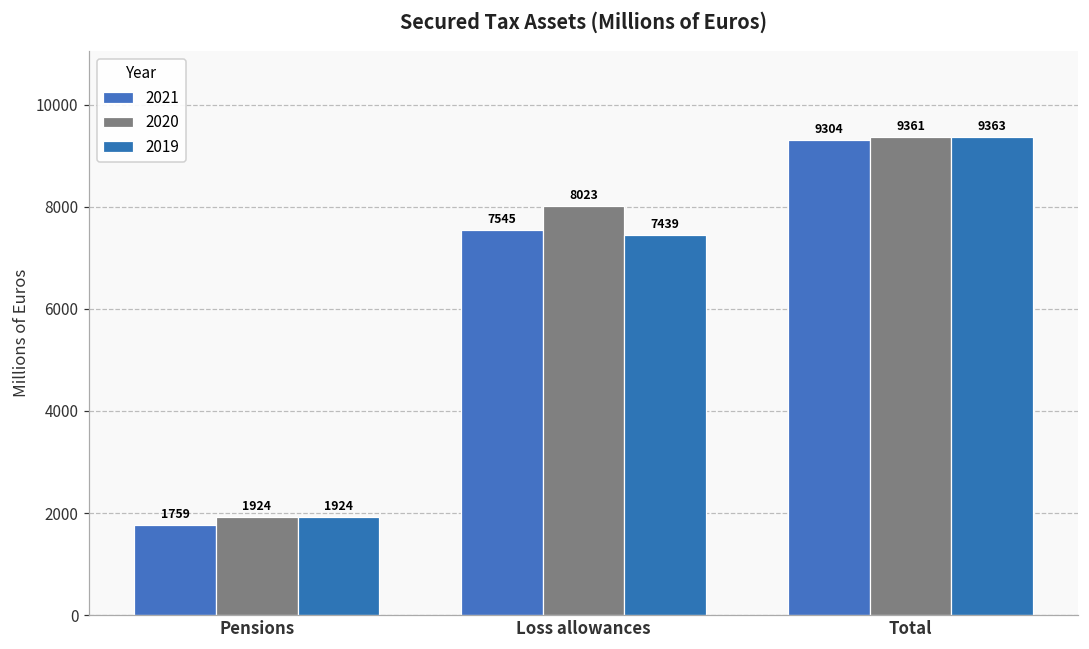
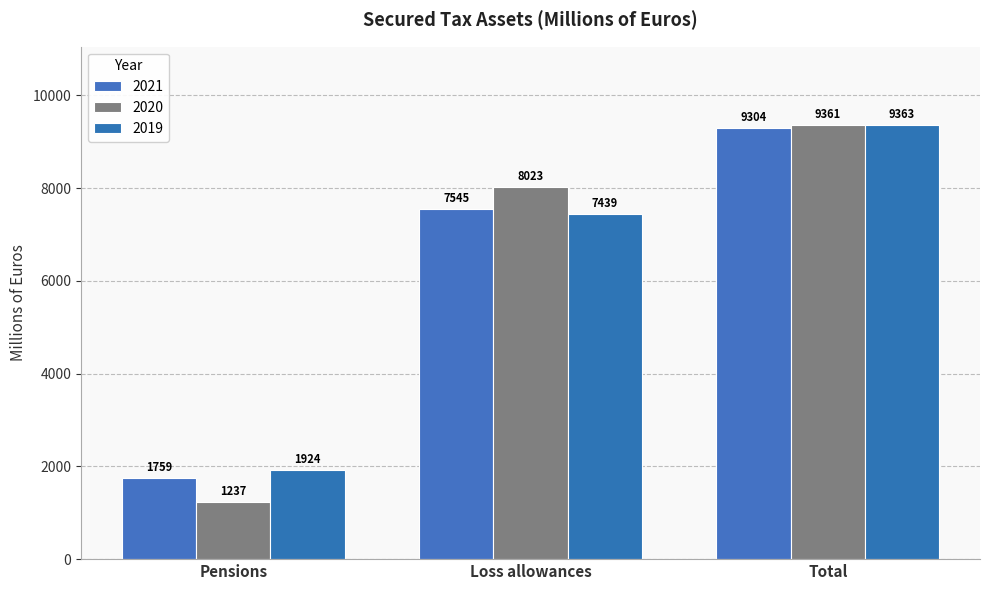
2020, Pensions: 1924 -> 1237
